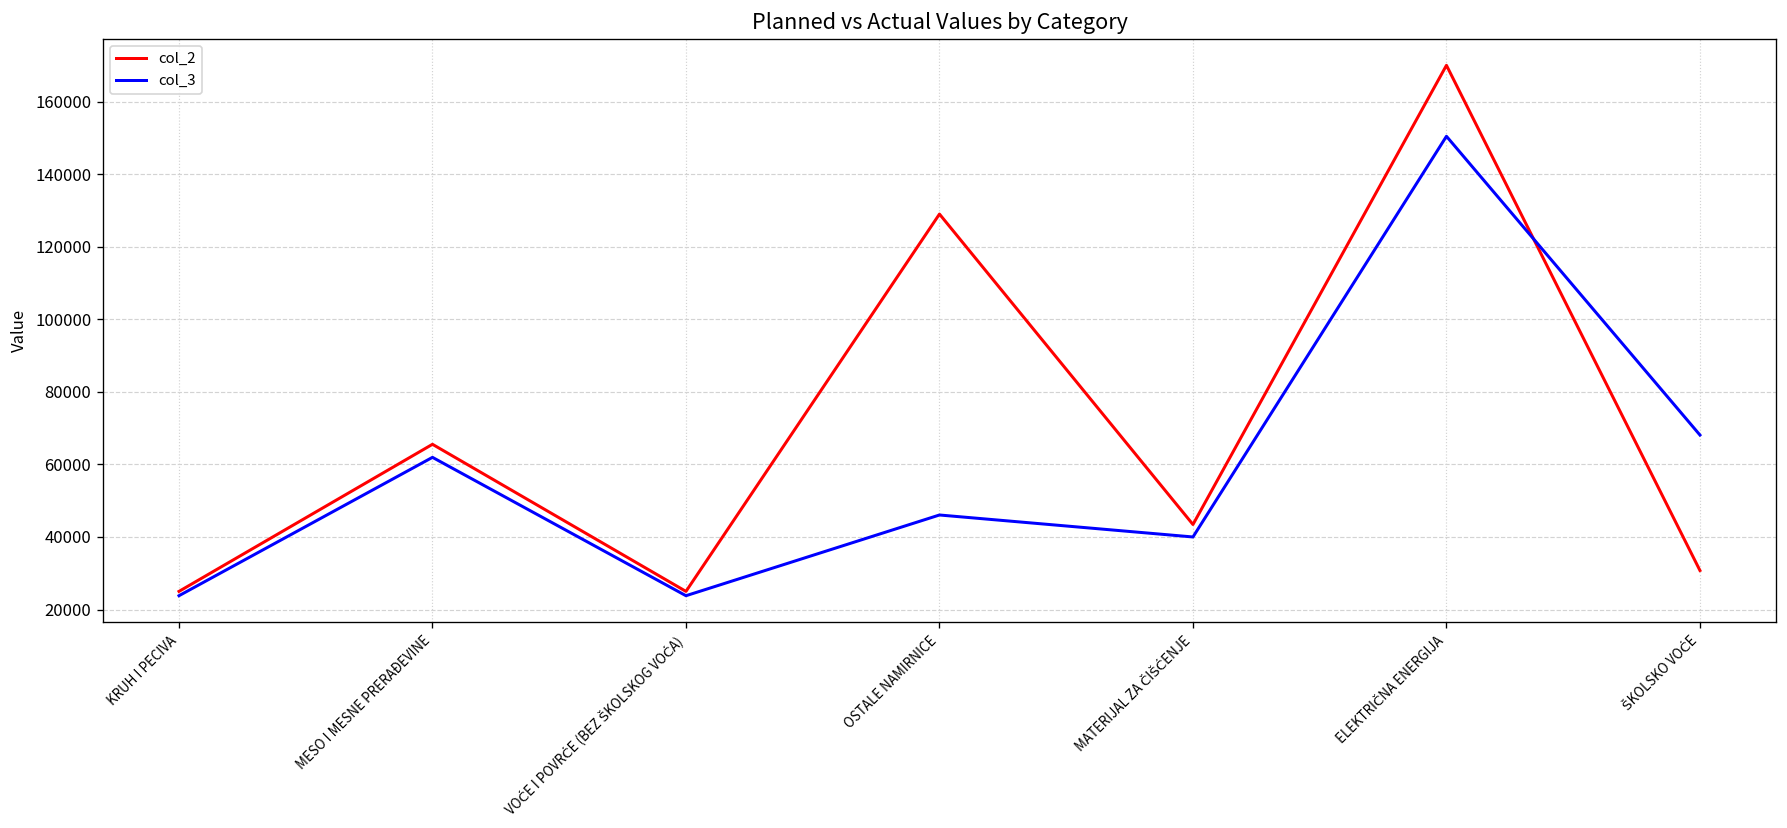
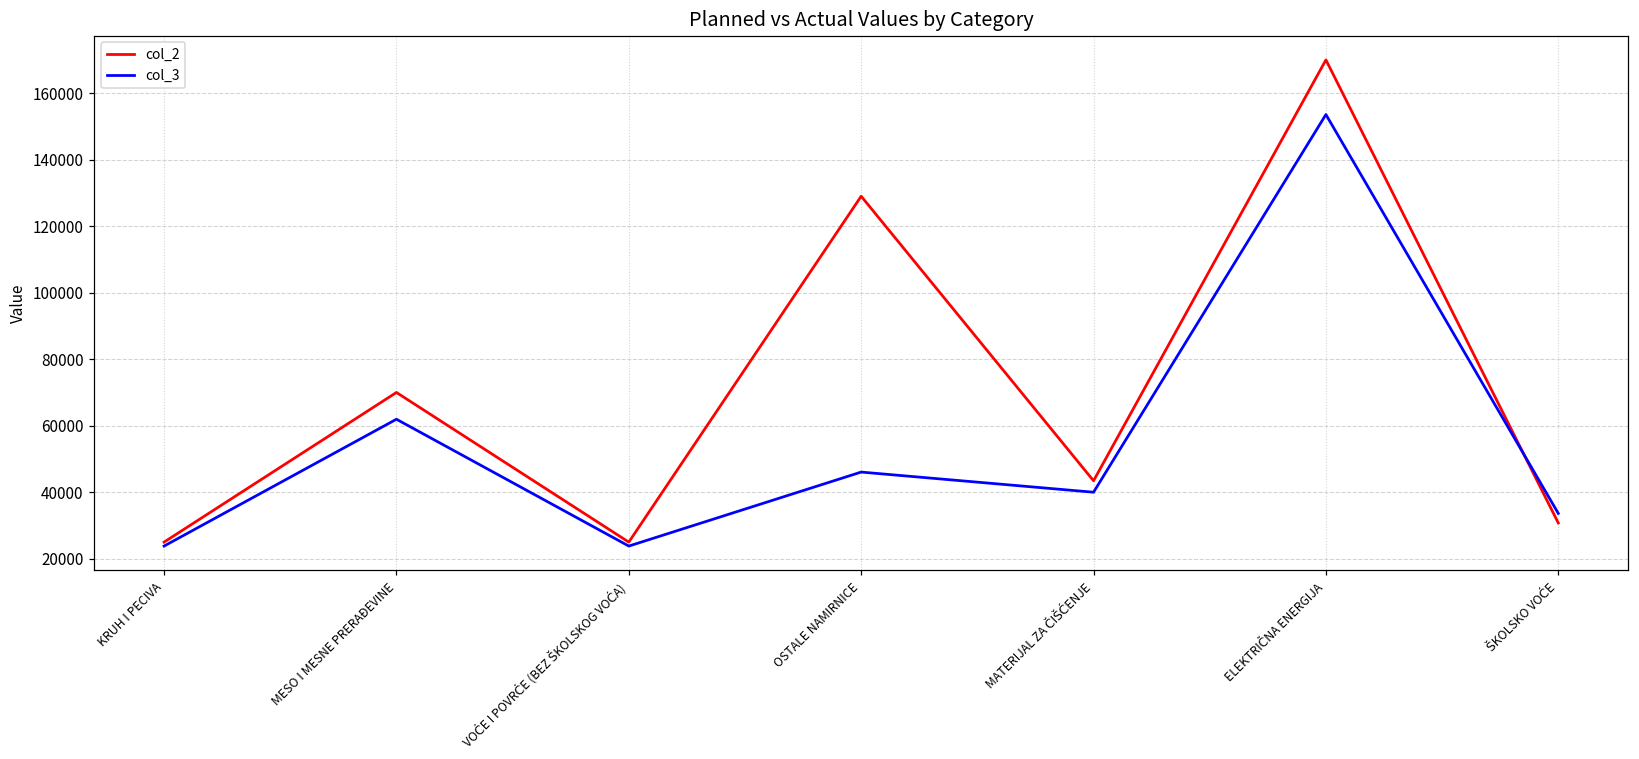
col_2, MESO I MESNE PRERAĐEVINE: 66000 -> 70000
col_3, ELEKTRIČNA ENERGIJA: 150000 -> 154000
col_3, ŠKOLSKO VOĆE: 68000 -> 34000
